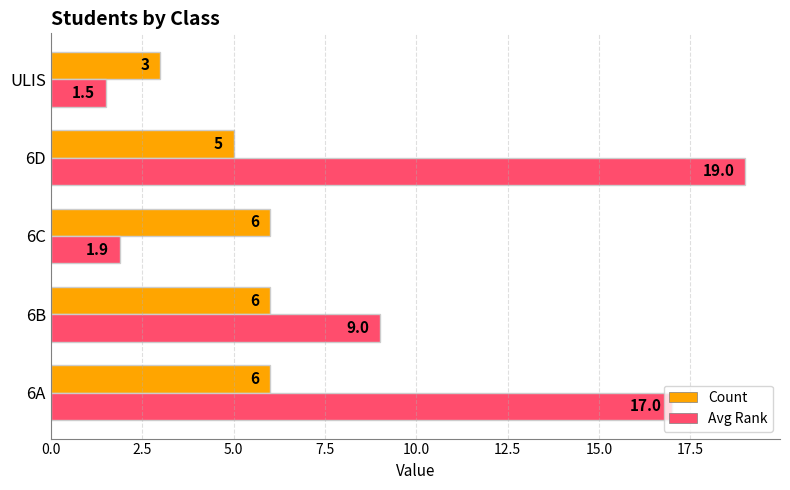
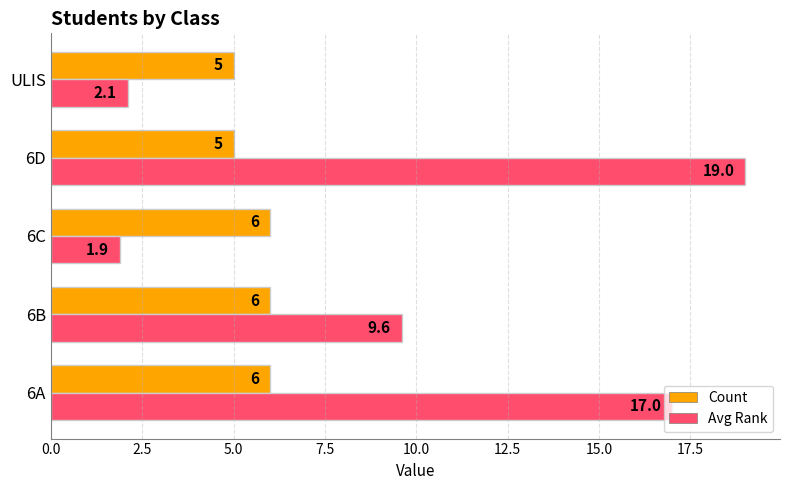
Count, ULIS: 3 -> 5
Avg Rank, ULIS: 1.5 -> 2.1
Avg Rank, 6B: 9.0 -> 9.6
